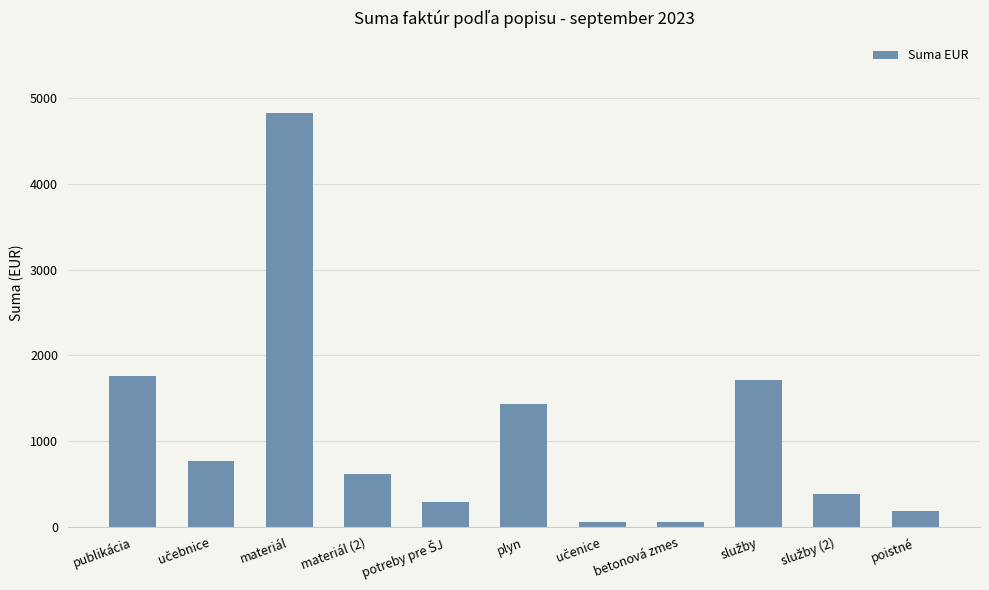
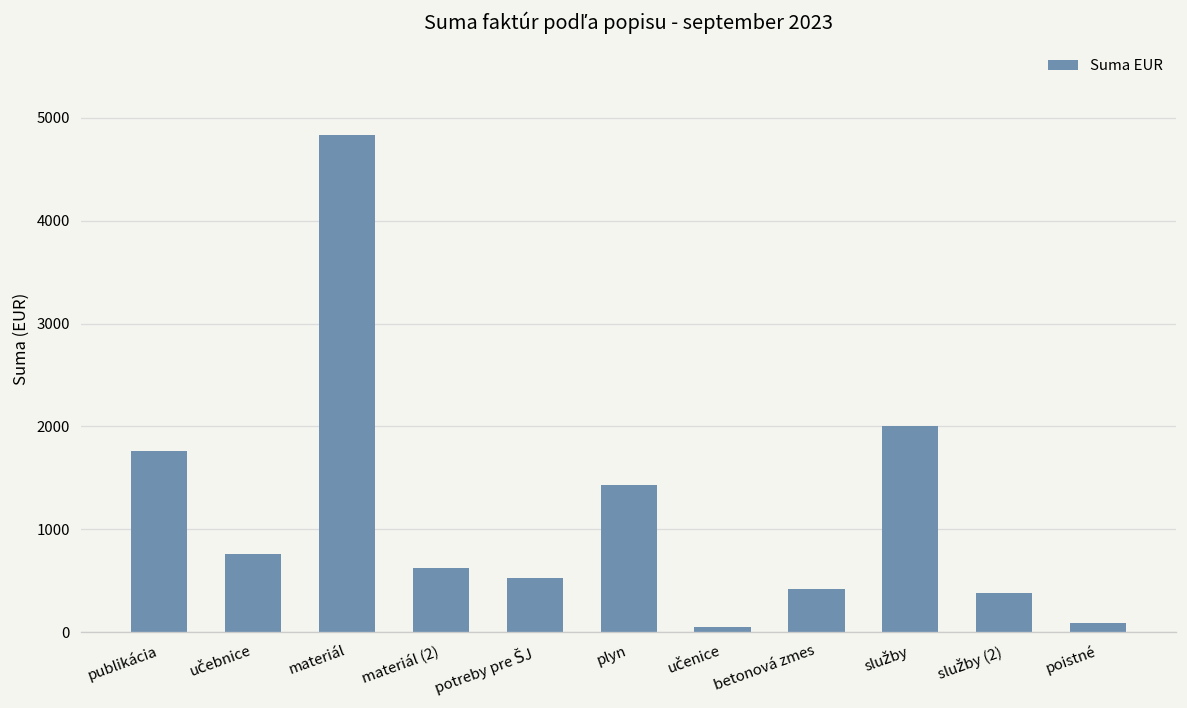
potreby pre ŠJ: 300 -> 500
betonová zmes: 100 -> 400
služby: 1700 -> 2000
poistné: 200 -> 100
